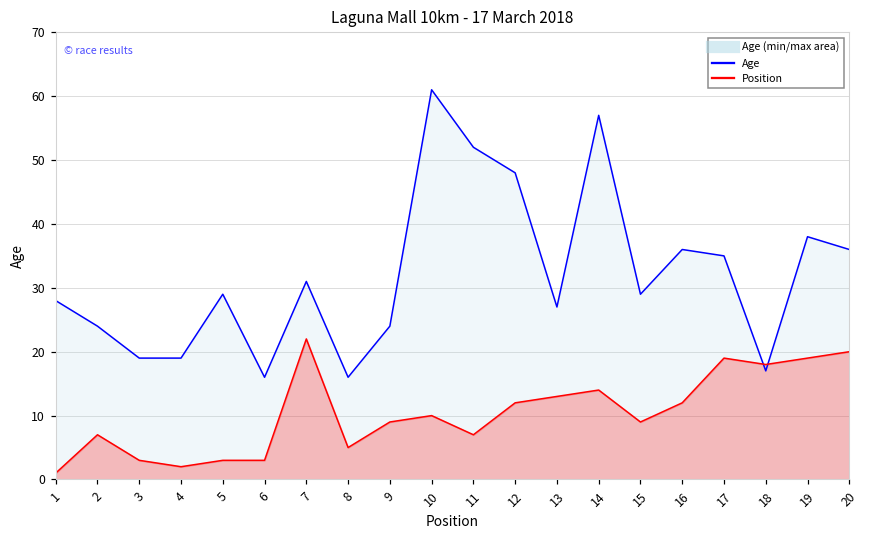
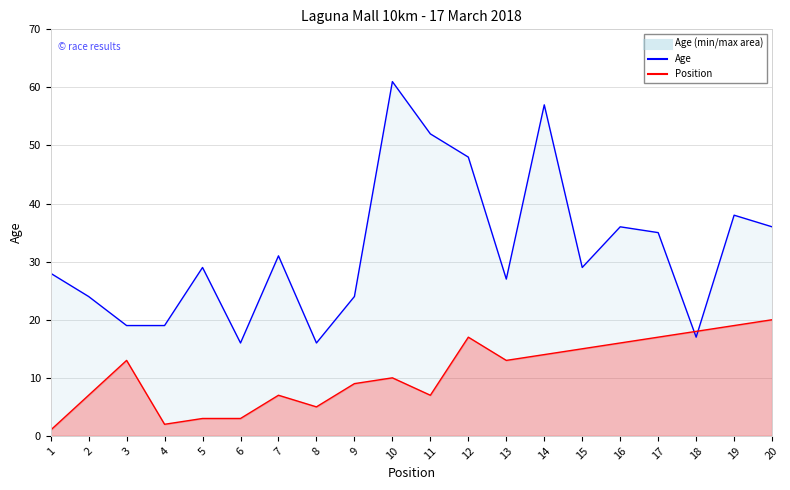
Position, 3: 3 -> 13
Position, 7: 22 -> 7
Position, 12: 12 -> 17
Position, 15: 9 -> 15
Position, 16: 12 -> 16
Position, 17: 19 -> 17
